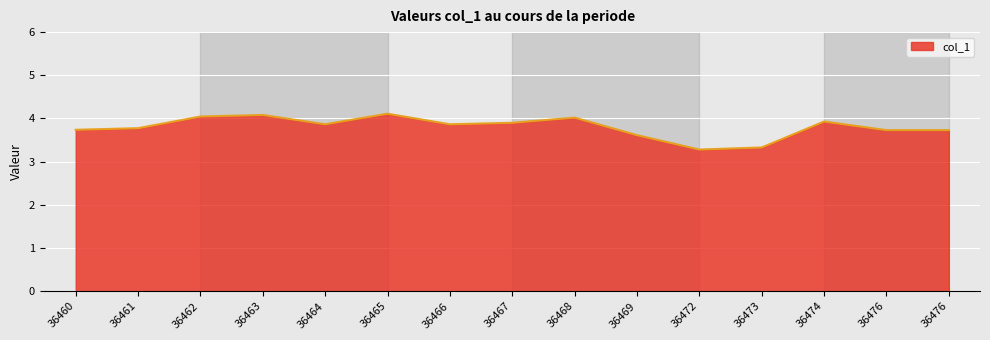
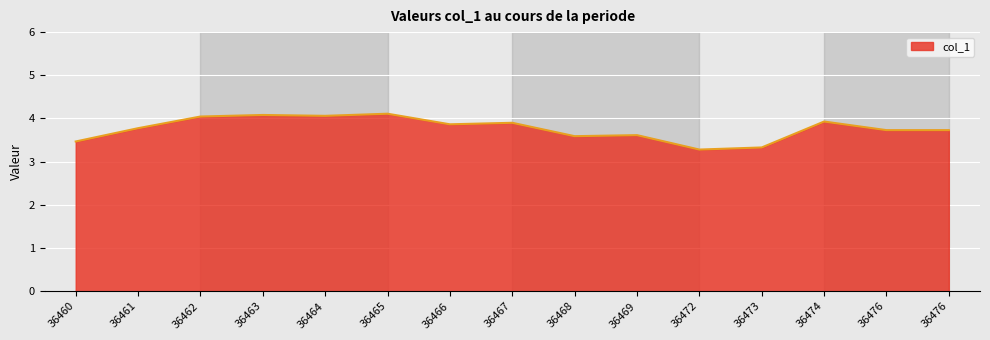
36460: 3.7 -> 3.5
36464: 3.9 -> 4.1
36468: 4.0 -> 3.6
